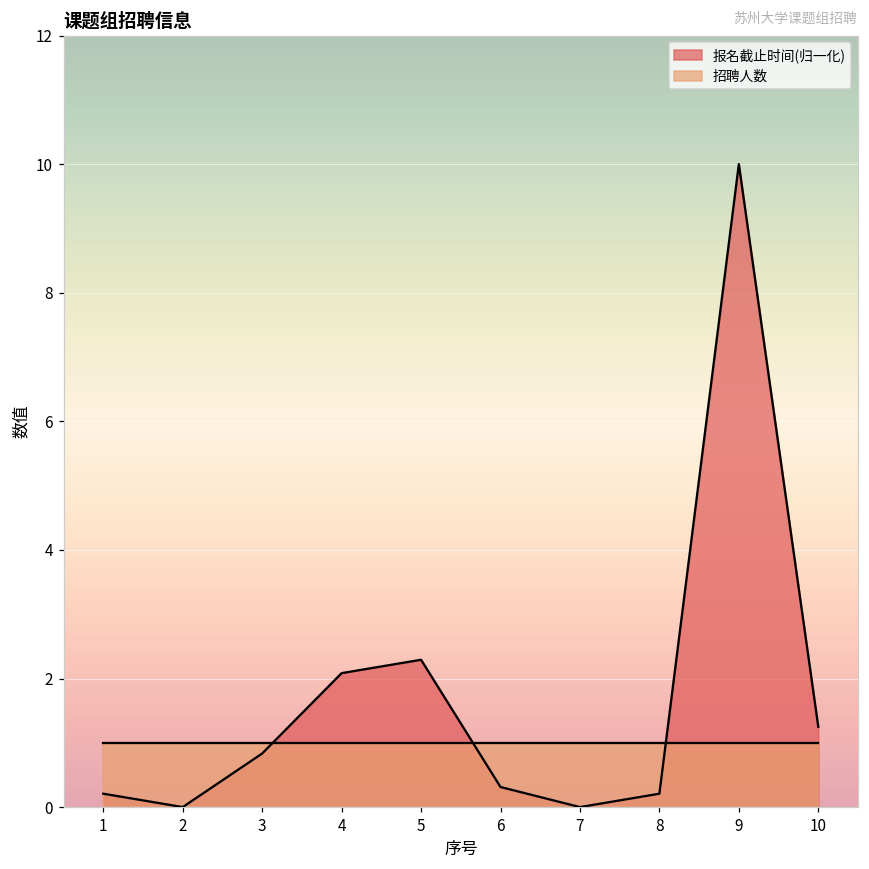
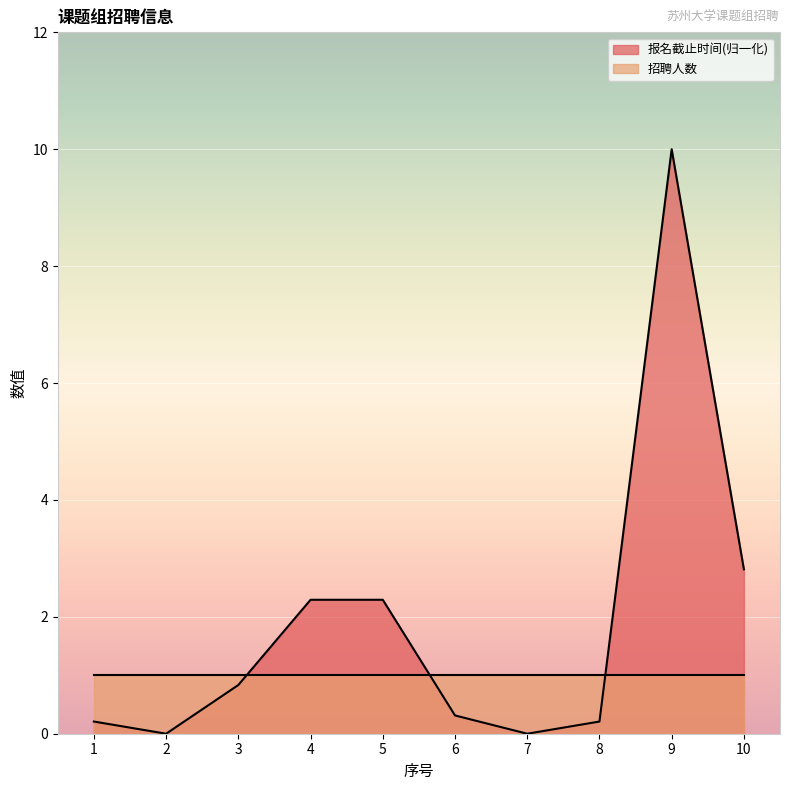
报名截止时间(归一化), 4: 2.1 -> 2.3
报名截止时间(归一化), 10: 1.3 -> 2.8
